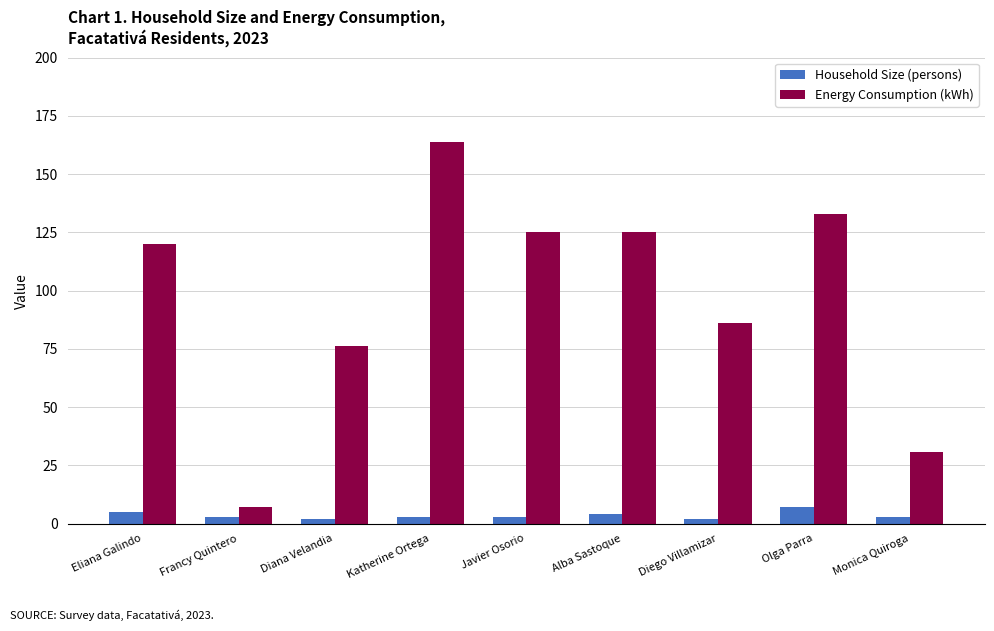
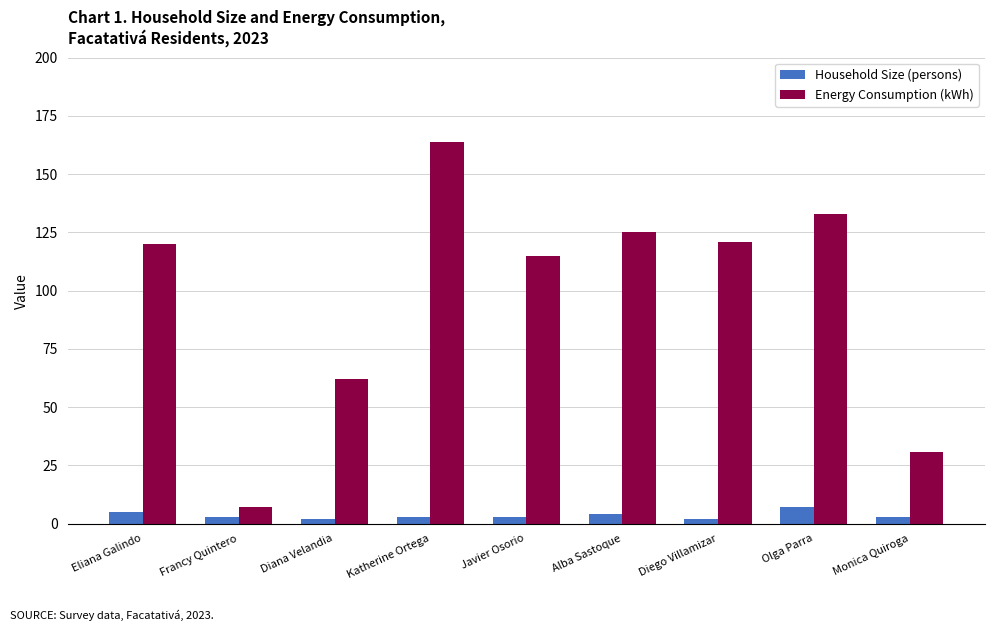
Energy Consumption (kWh), Diana Velandia: 76 -> 62
Energy Consumption (kWh), Javier Osorio: 125 -> 115
Energy Consumption (kWh), Diego Villamizar: 86 -> 121
